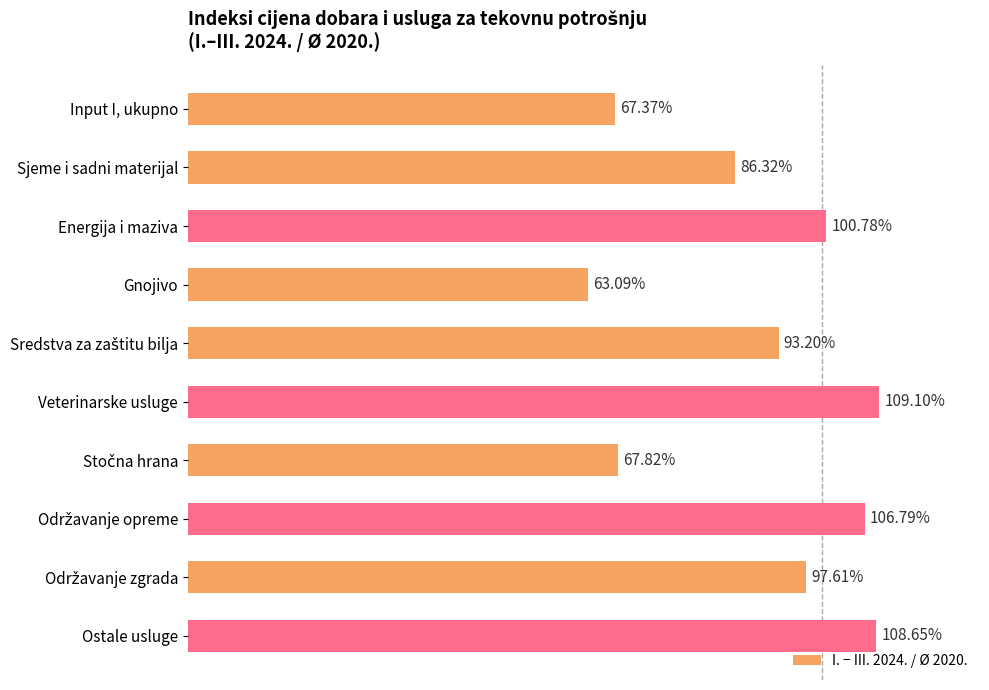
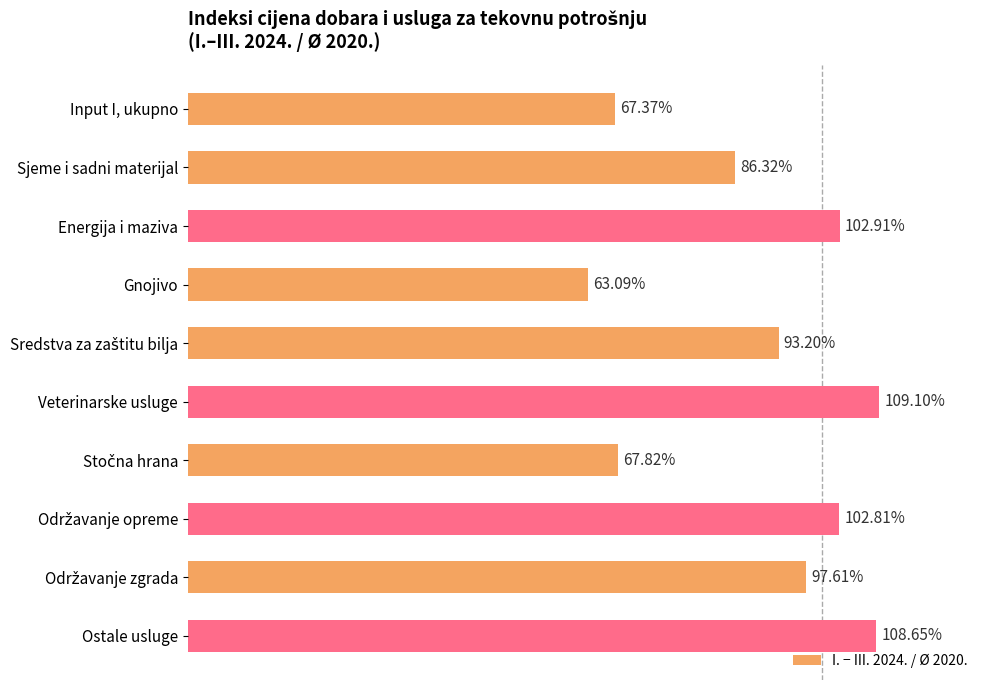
Energija i maziva: 100.78% -> 102.91%
Održavanje opreme: 106.79% -> 102.81%
